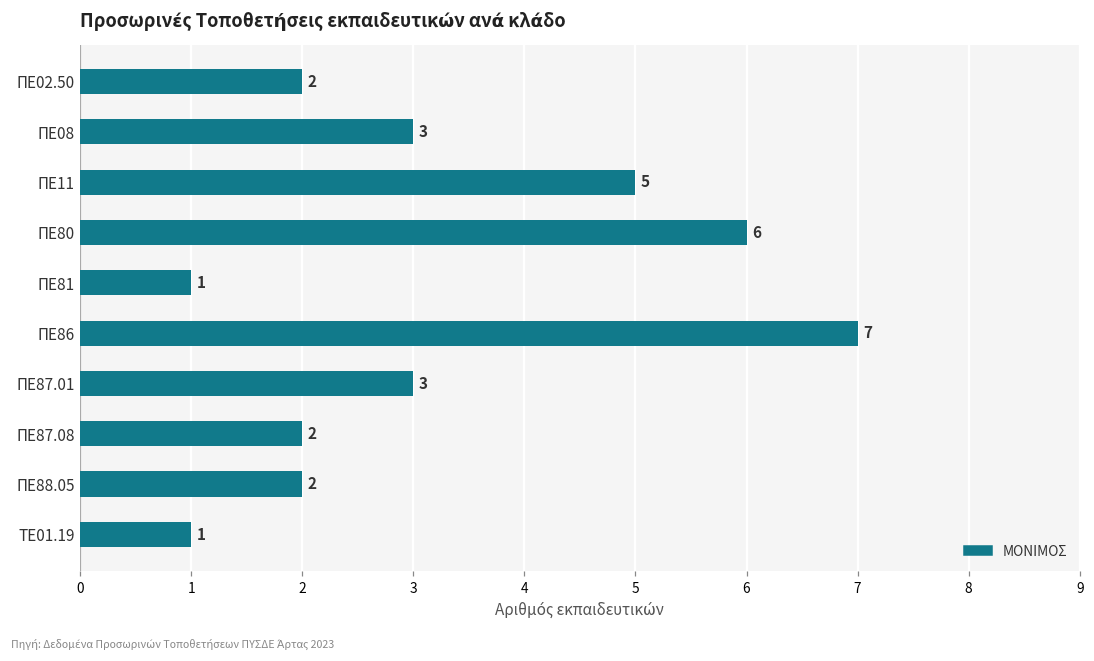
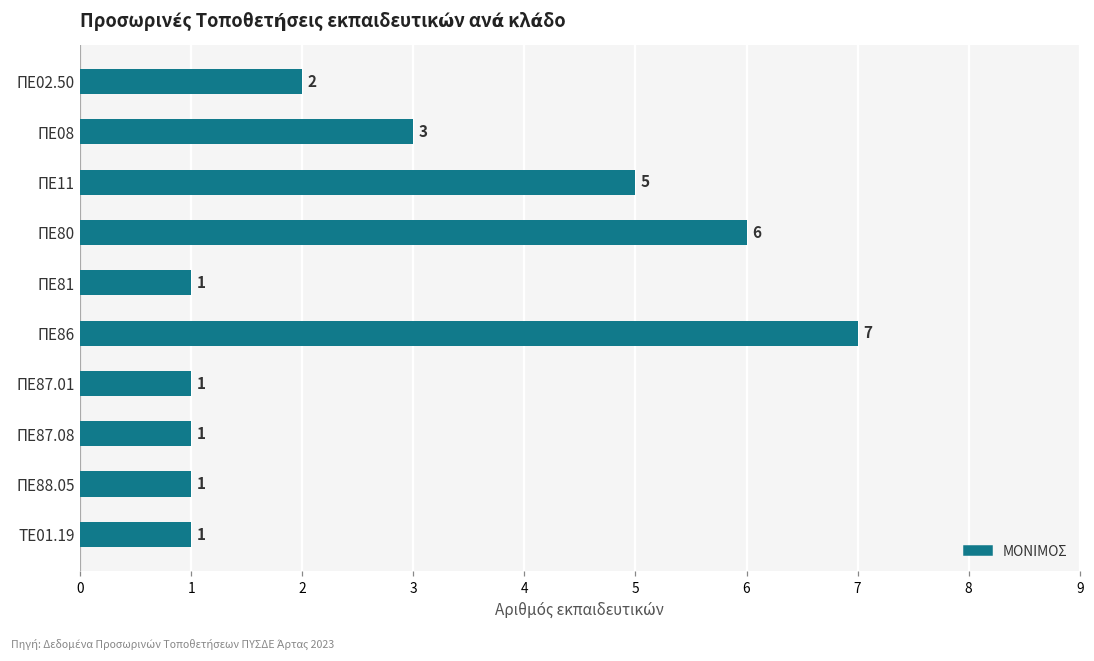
ΠΕ87.01: 3 -> 1
ΠΕ87.08: 2 -> 1
ΠΕ88.05: 2 -> 1
